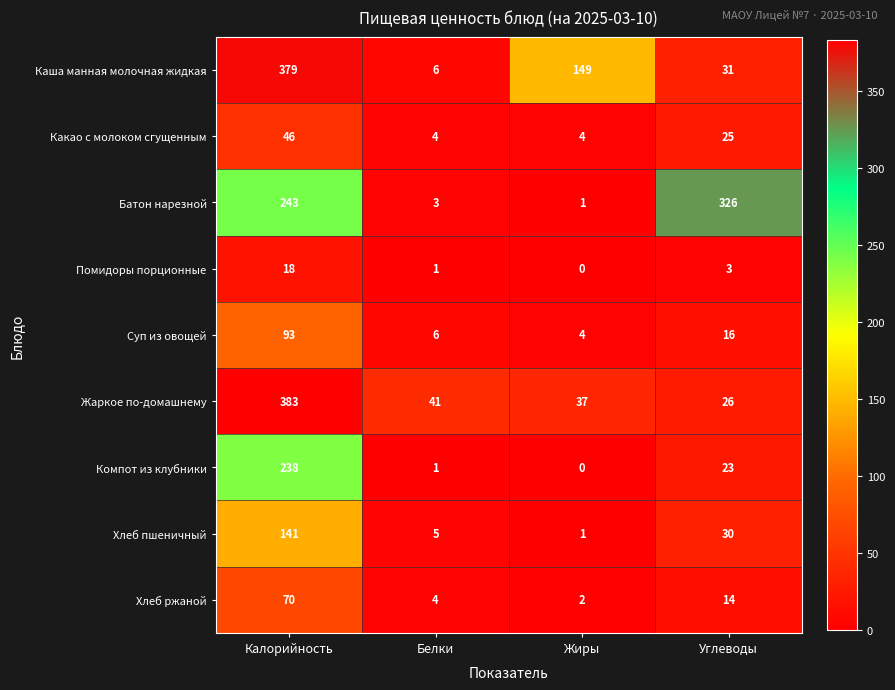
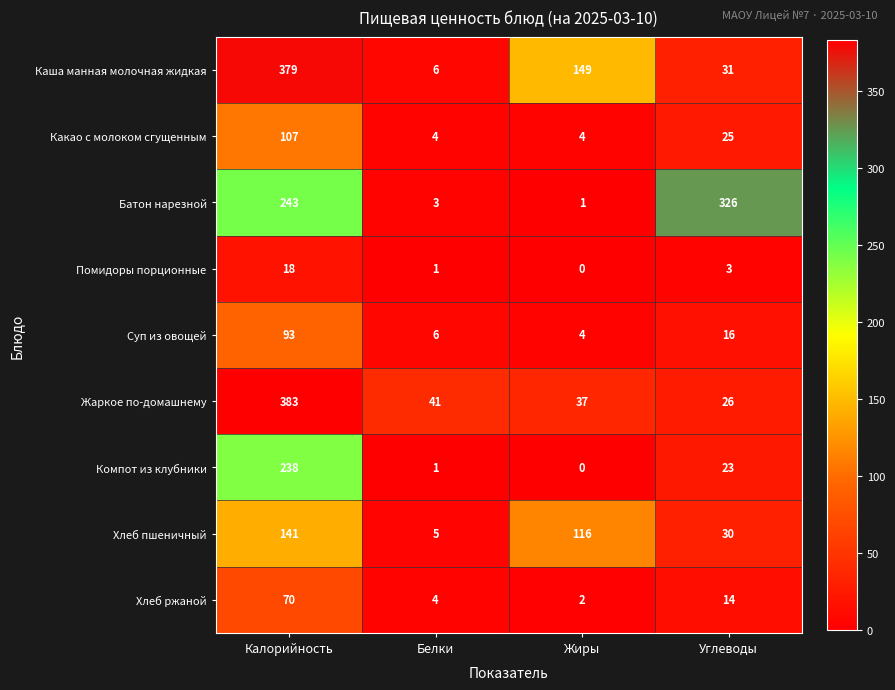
Какао с молоком сгущенным, Калорийность: 46 -> 107
Хлеб пшеничный, Жиры: 1 -> 116
